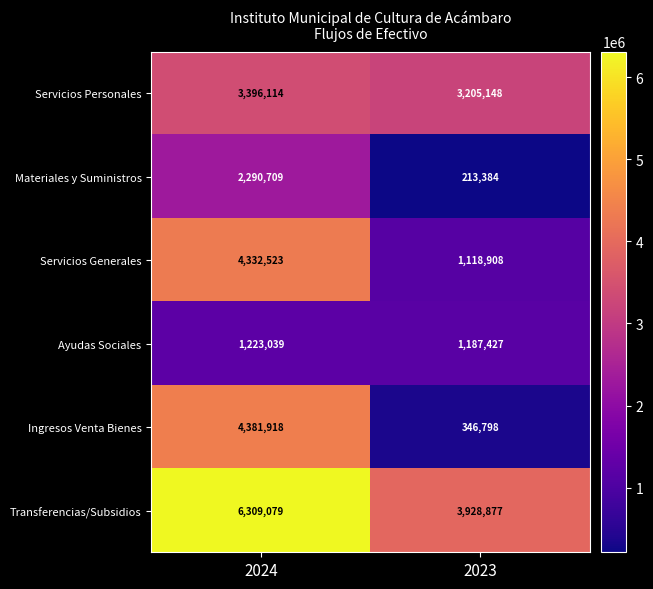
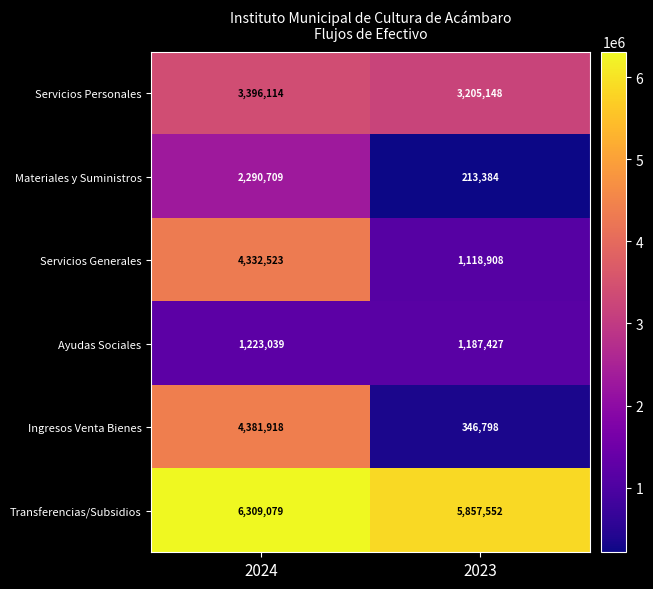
Transferencias/Subsidios, 2023: 3,928,877 -> 5,857,552
